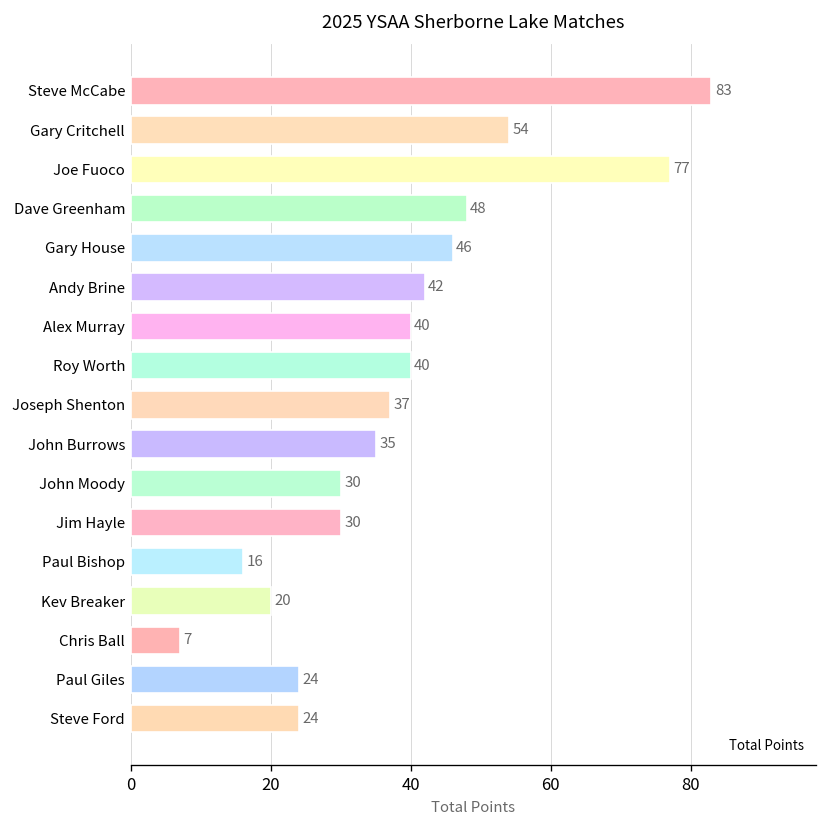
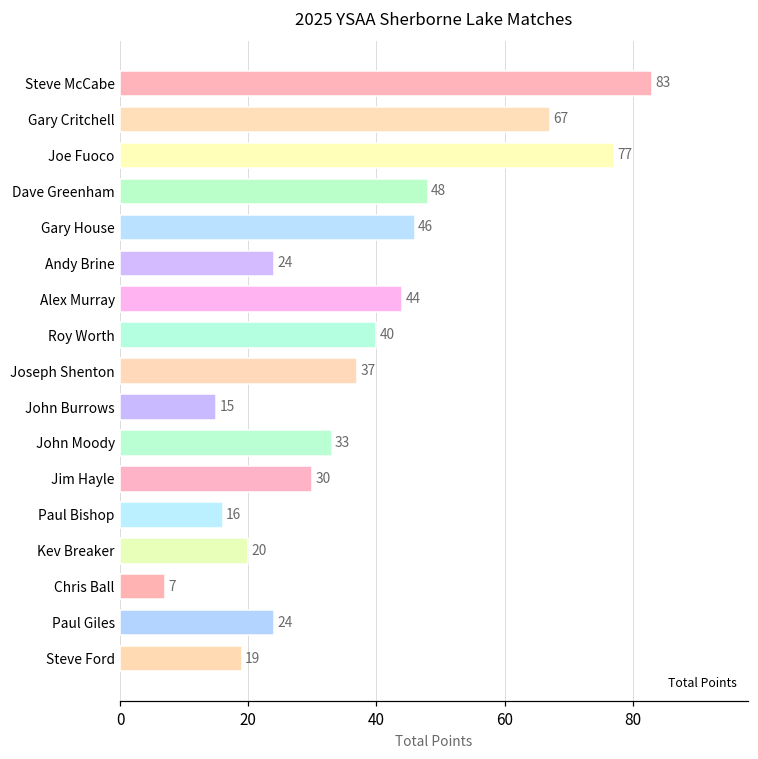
Gary Critchell: 54 -> 67
Andy Brine: 42 -> 24
Alex Murray: 40 -> 44
John Burrows: 35 -> 15
John Moody: 30 -> 33
Steve Ford: 24 -> 19
